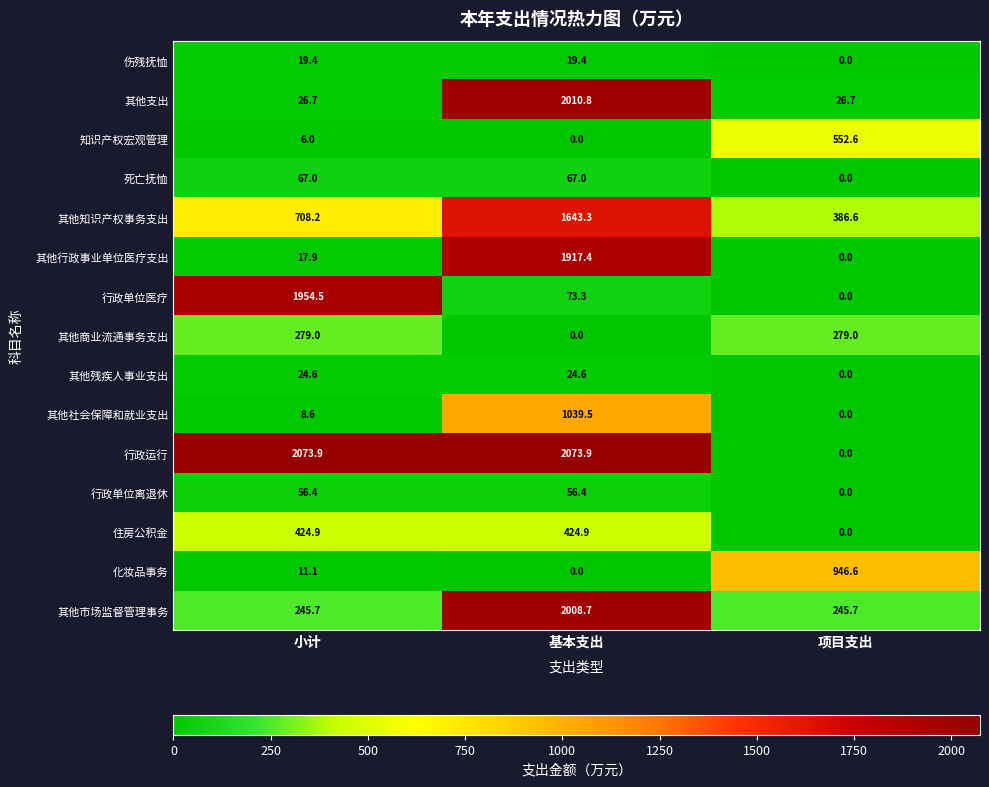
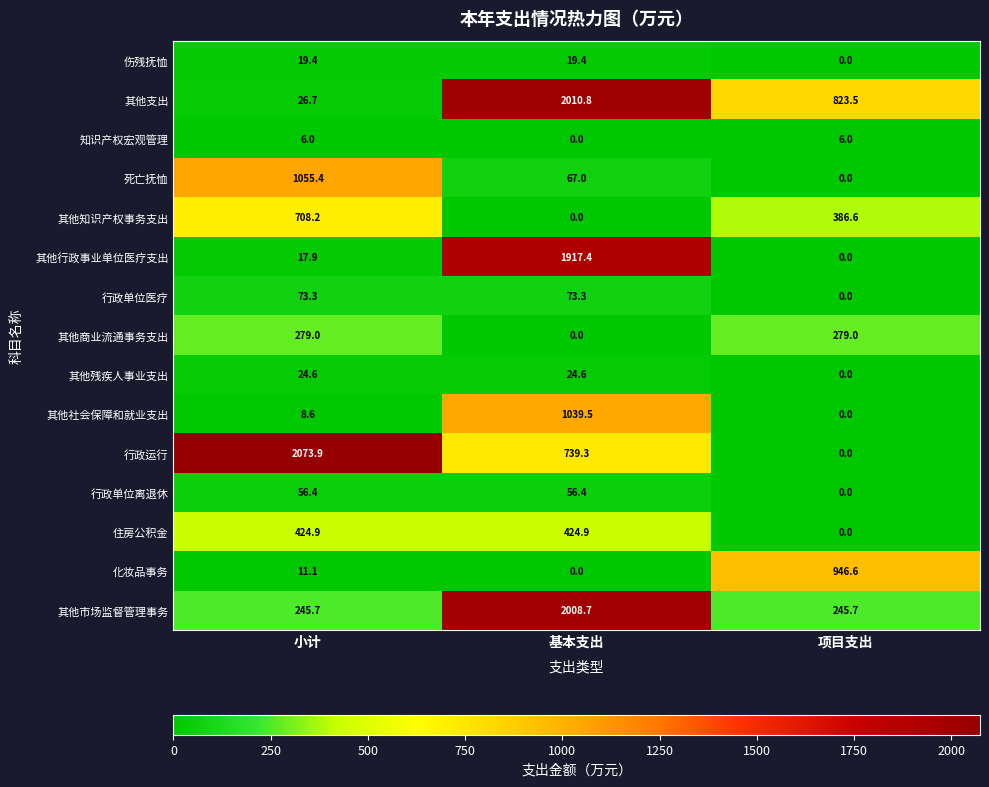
其他支出, 项目支出: 26.7 -> 823.5
知识产权宏观管理, 项目支出: 552.6 -> 6.0
死亡抚恤, 小计: 67.0 -> 1055.4
其他知识产权事务支出, 基本支出: 1643.3 -> 0.0
行政单位医疗, 小计: 1954.5 -> 73.3
行政运行, 基本支出: 2073.9 -> 739.3
